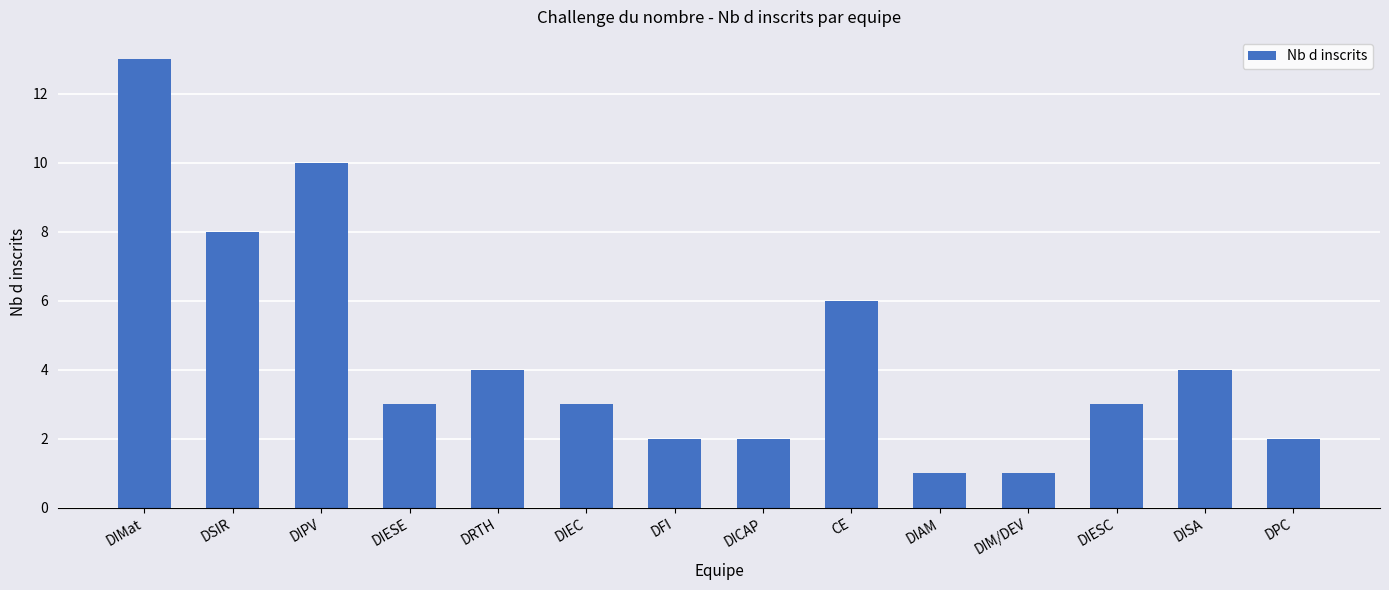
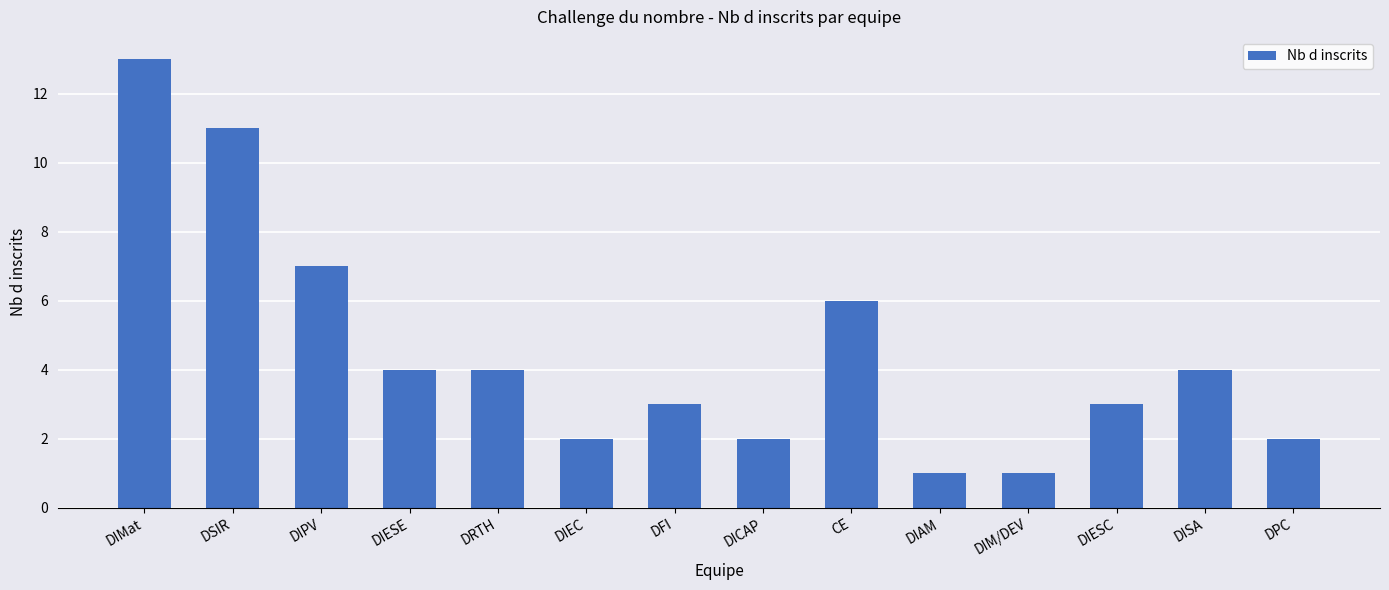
DSIR: 8 -> 11
DIPV: 10 -> 7
DIESE: 3 -> 4
DIEC: 3 -> 2
DFI: 2 -> 3
